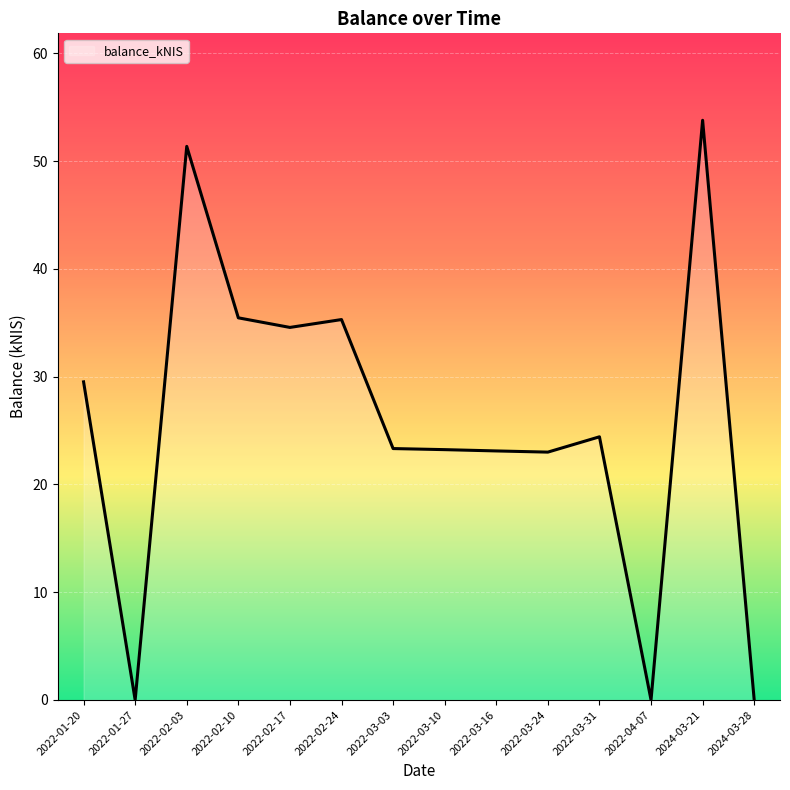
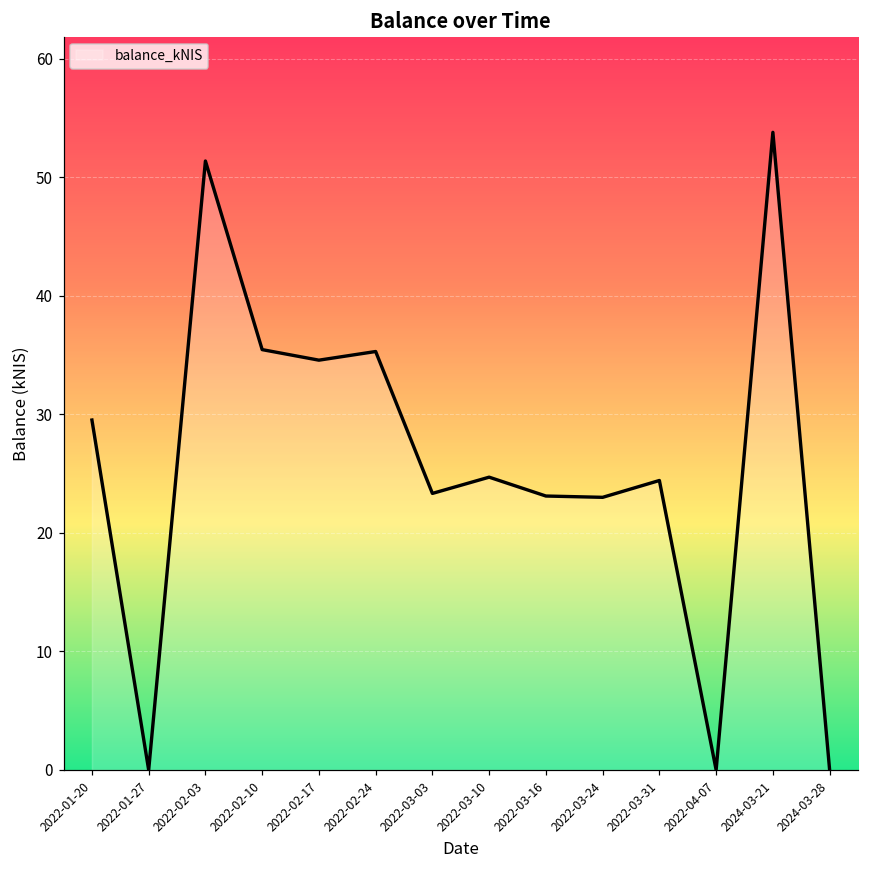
2022-03-10: 23.2 -> 24.7
